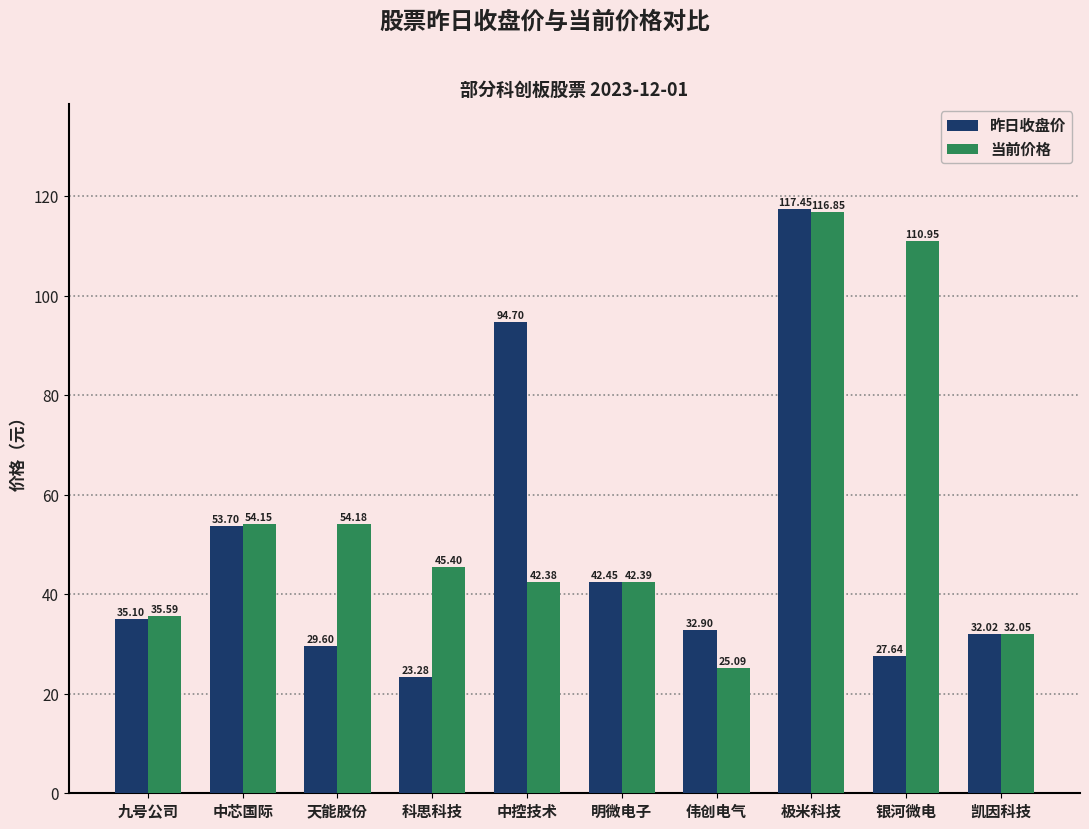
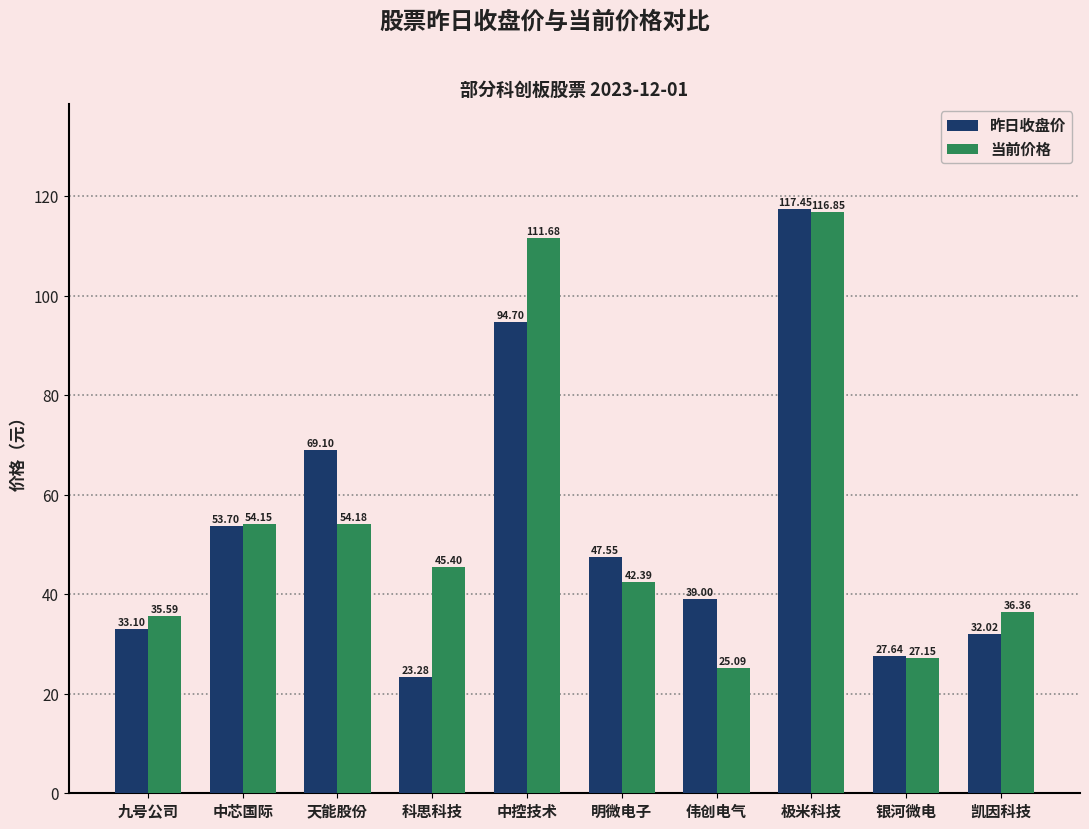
昨日收盘价, 九号公司: 35.10 -> 33.10
昨日收盘价, 天能股份: 29.60 -> 69.10
当前价格, 中控技术: 42.38 -> 111.68
昨日收盘价, 明微电子: 42.45 -> 47.55
昨日收盘价, 伟创电气: 32.90 -> 39.00
当前价格, 银河微电: 110.95 -> 27.15
当前价格, 凯因科技: 32.05 -> 36.36
